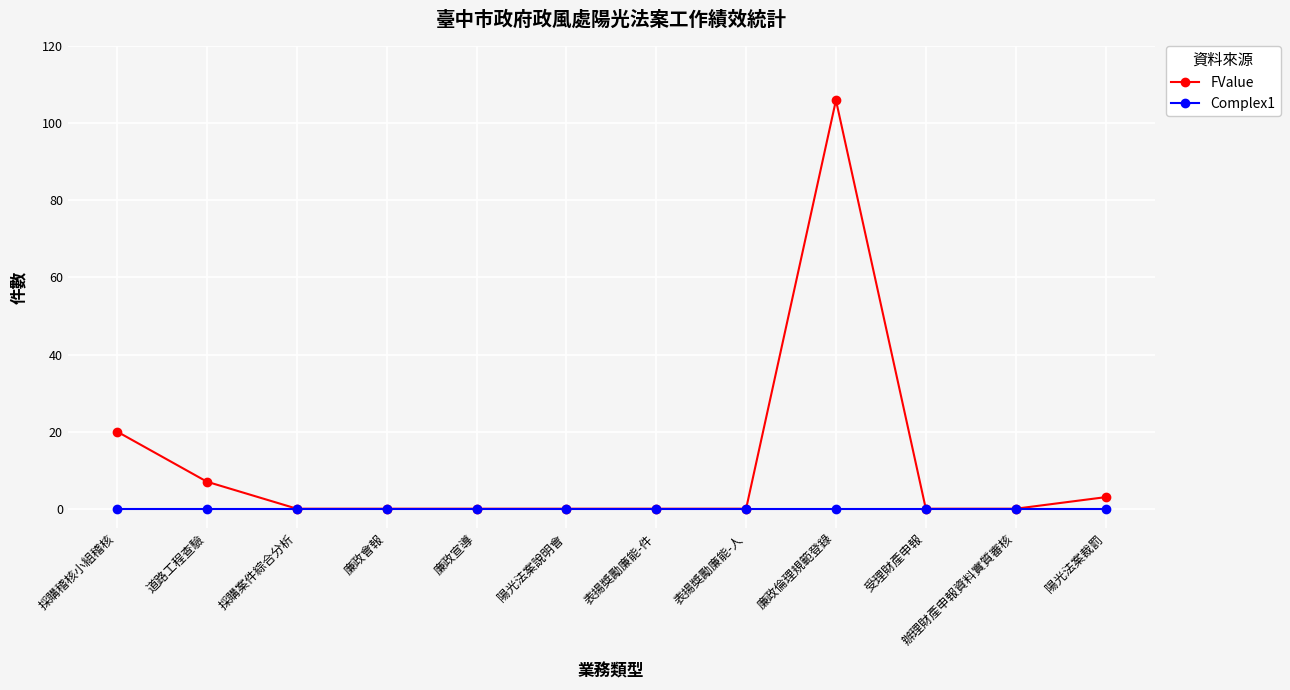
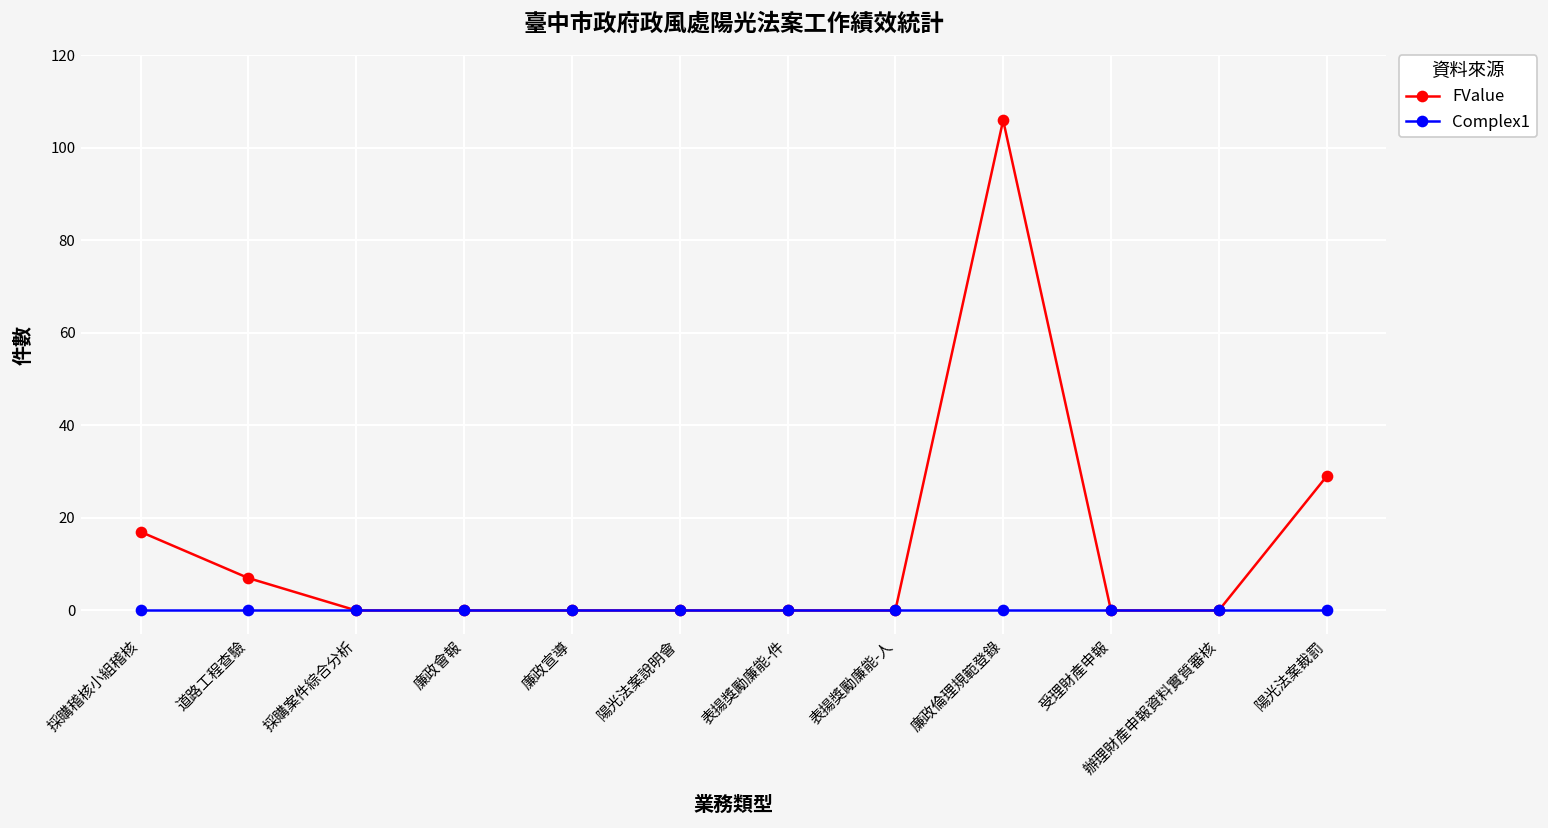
FValue, 採購稽核小組稽核: 20 -> 17
FValue, 陽光法案裁罰: 3 -> 29
